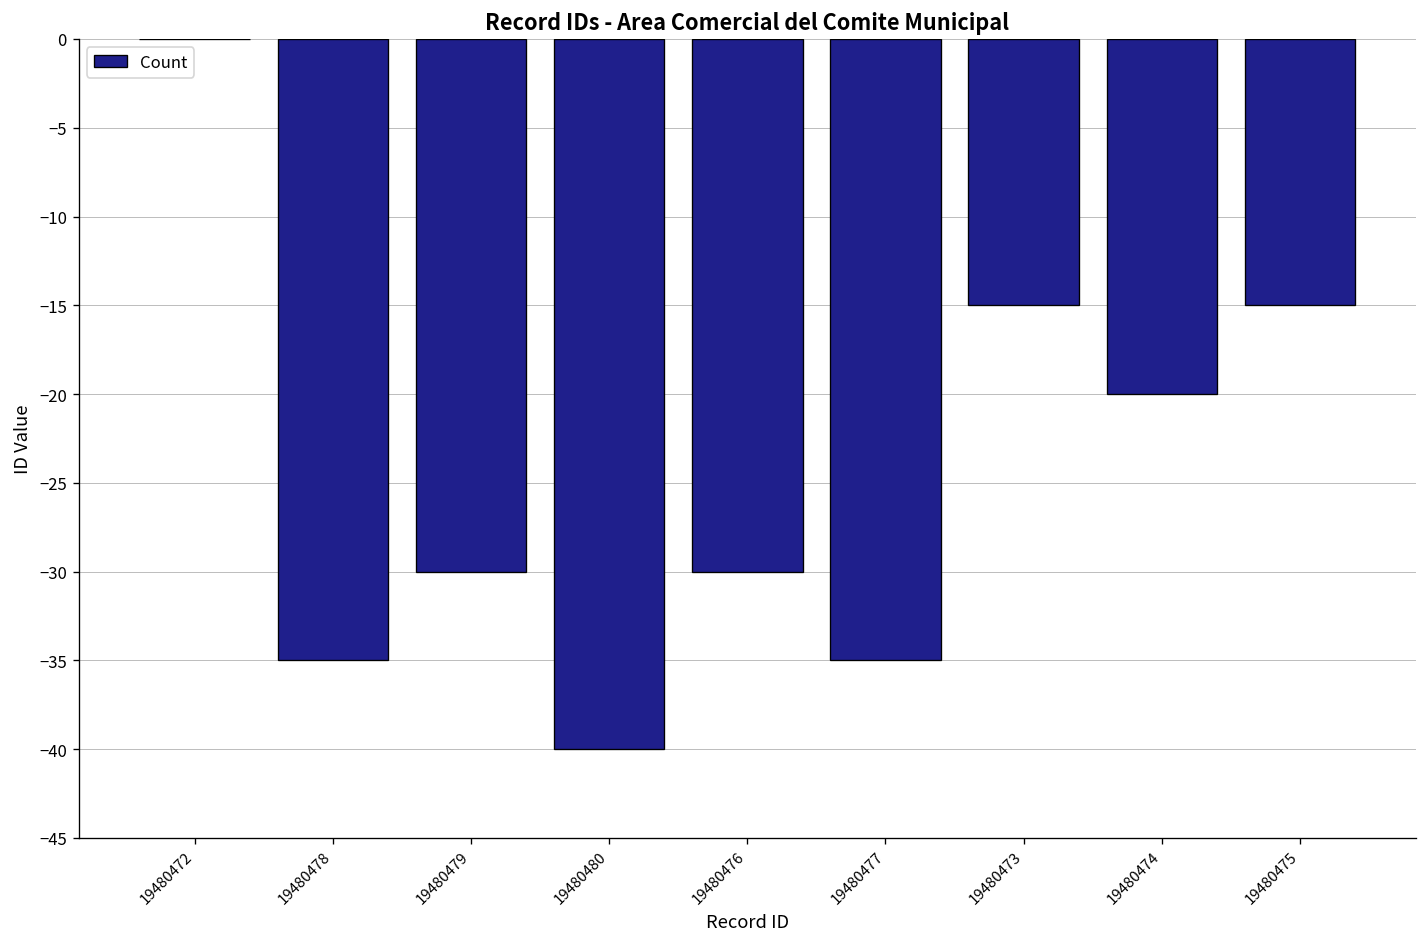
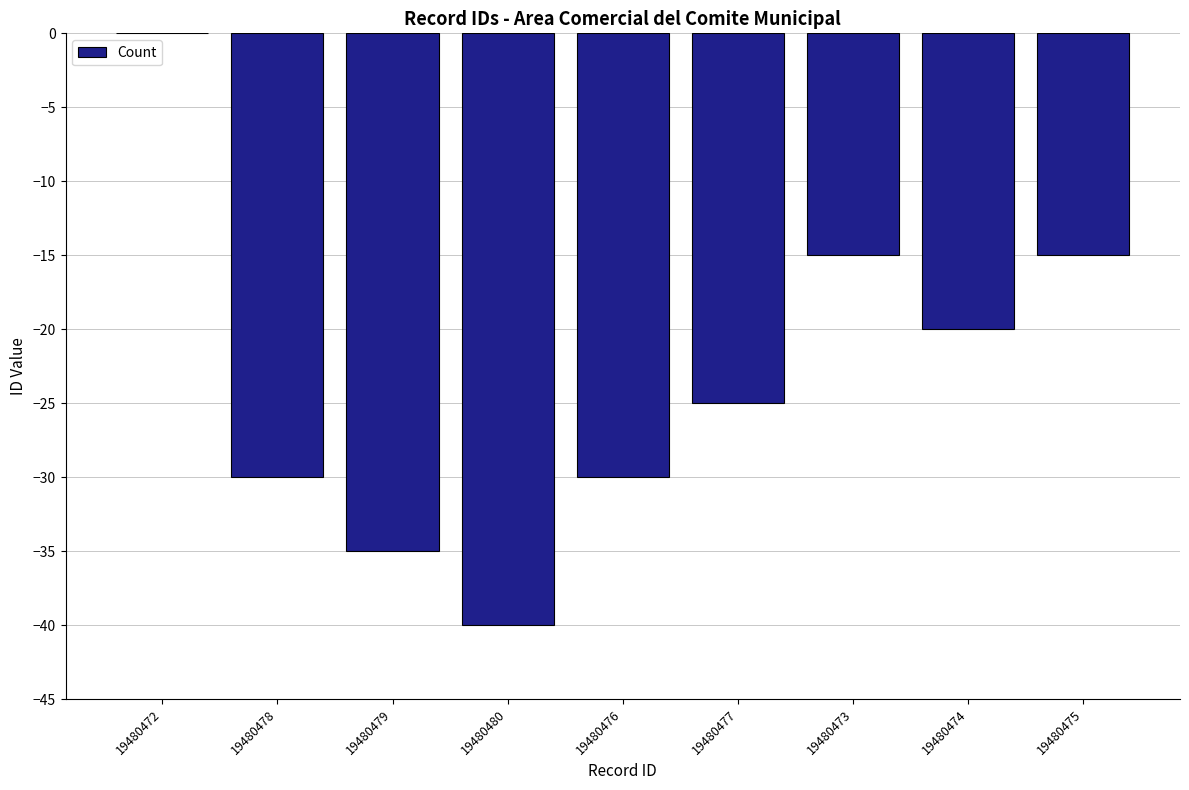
19480478: -35.0 -> -30.0
19480479: -30.0 -> -35.0
19480477: -35.0 -> -25.0
